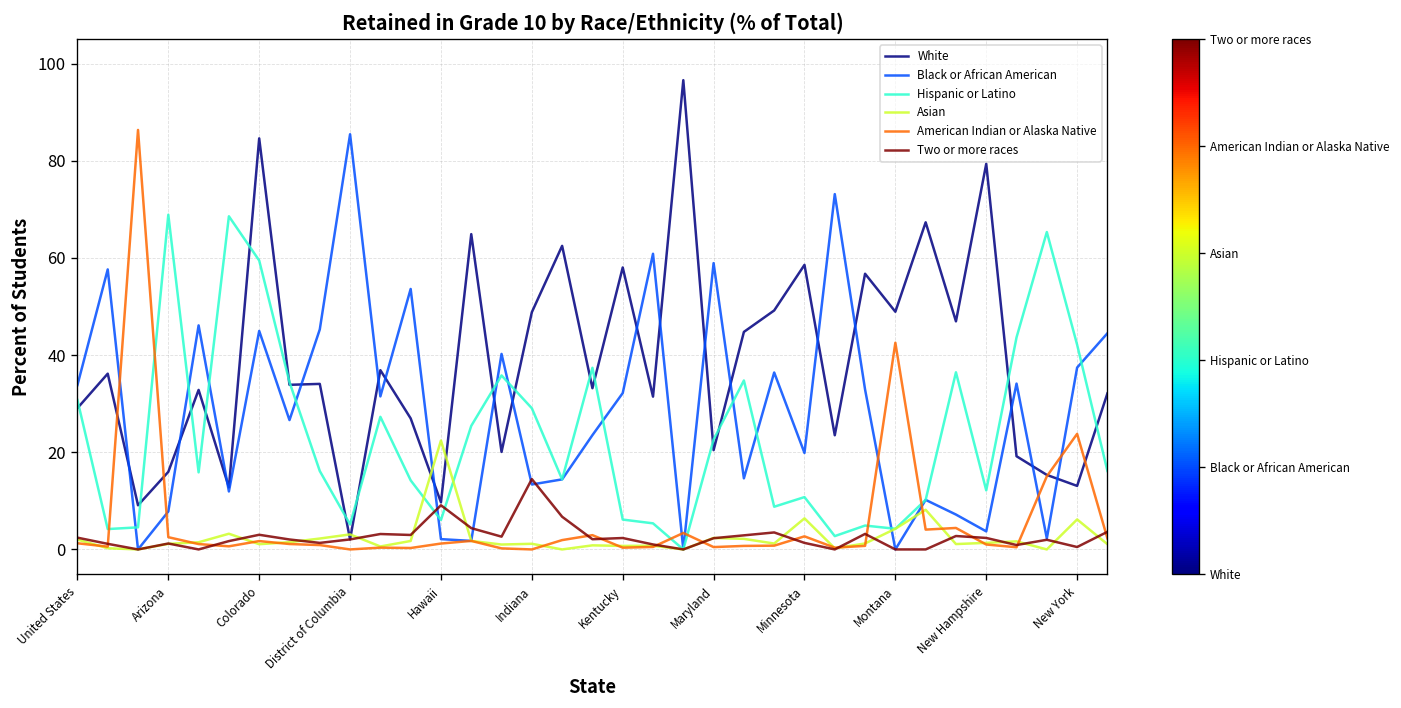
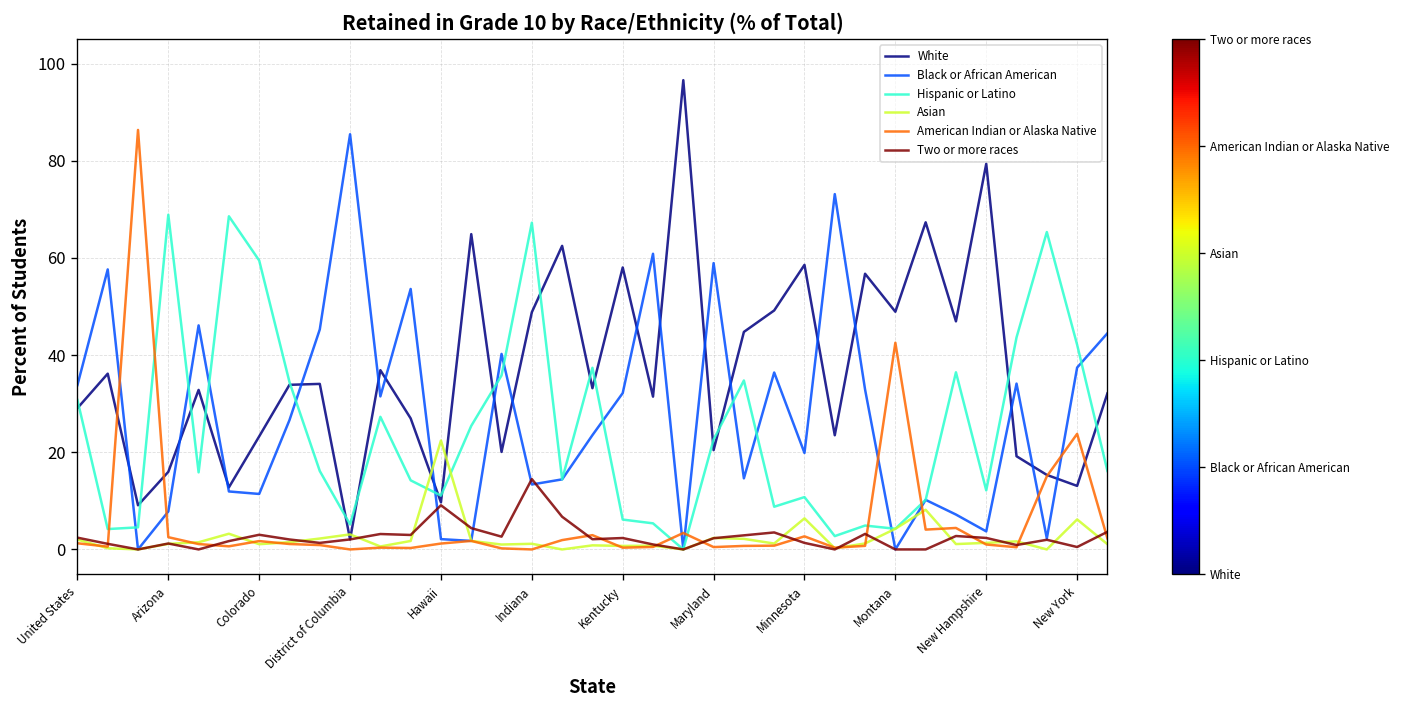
White, Colorado: 85 -> 23
Black or African American, Colorado: 45 -> 11
Hispanic or Latino, Hawaii: 6 -> 11
Hispanic or Latino, Indiana: 29 -> 67
